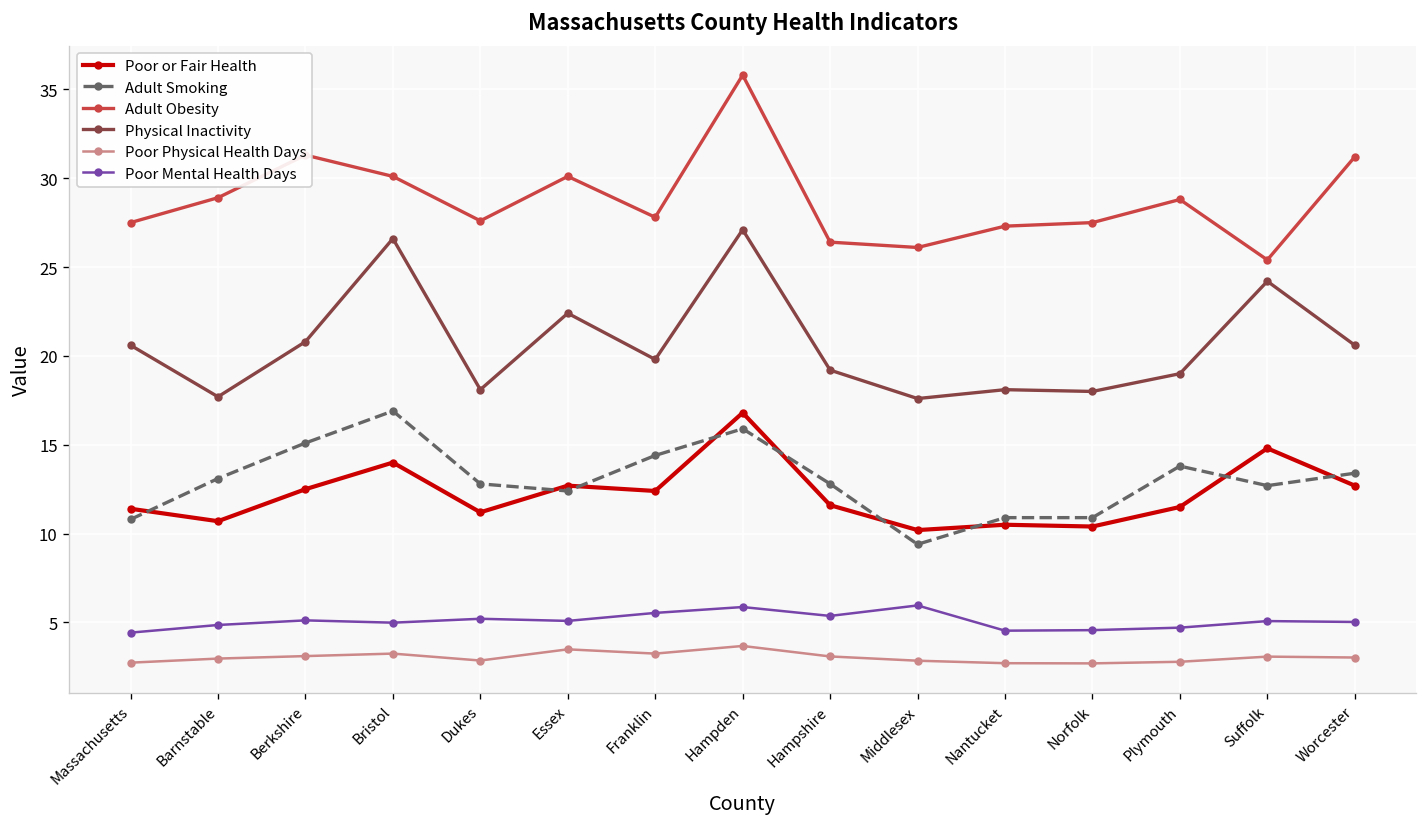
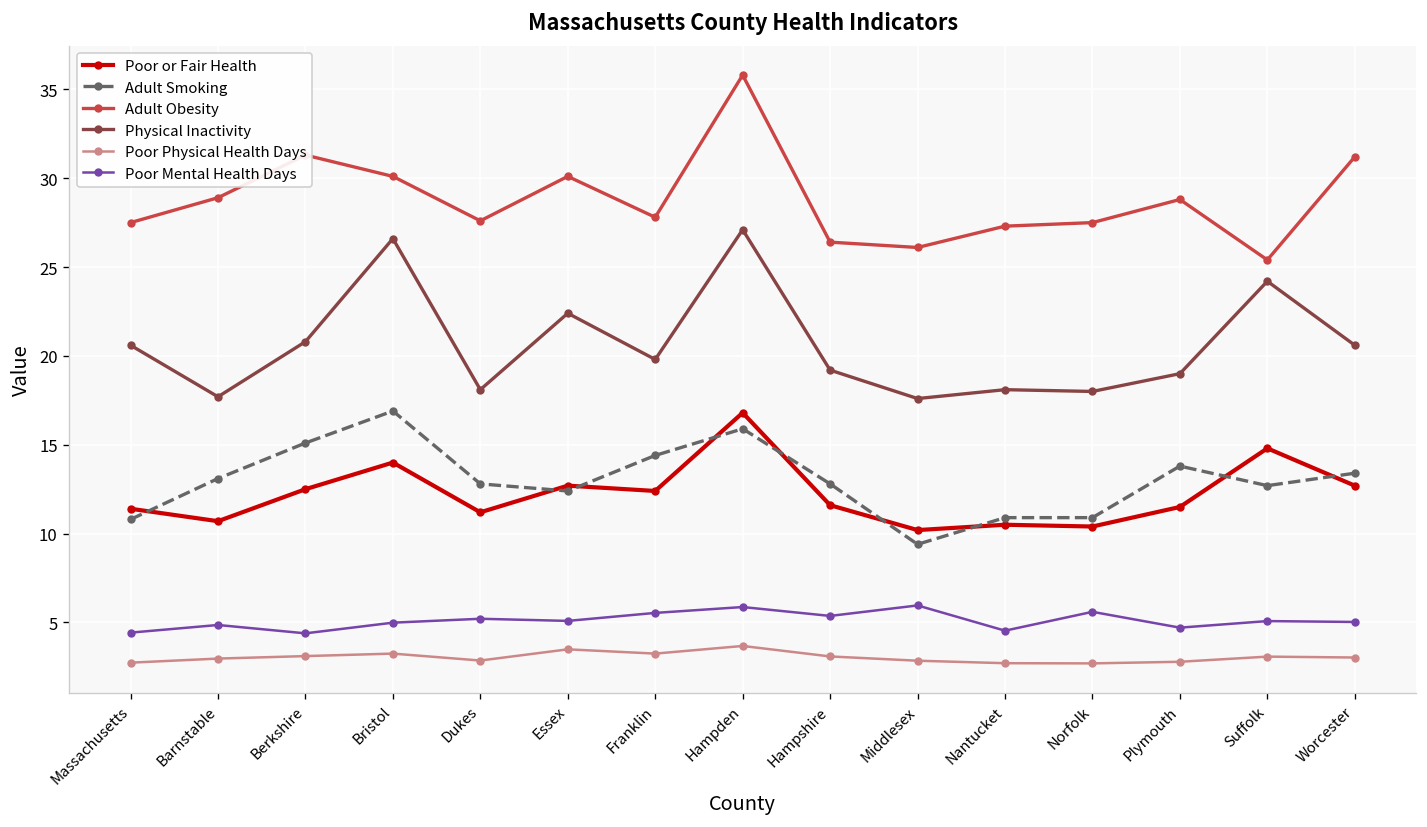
Poor Mental Health Days, Berkshire: 5.1 -> 4.4
Poor Mental Health Days, Norfolk: 4.6 -> 5.6
